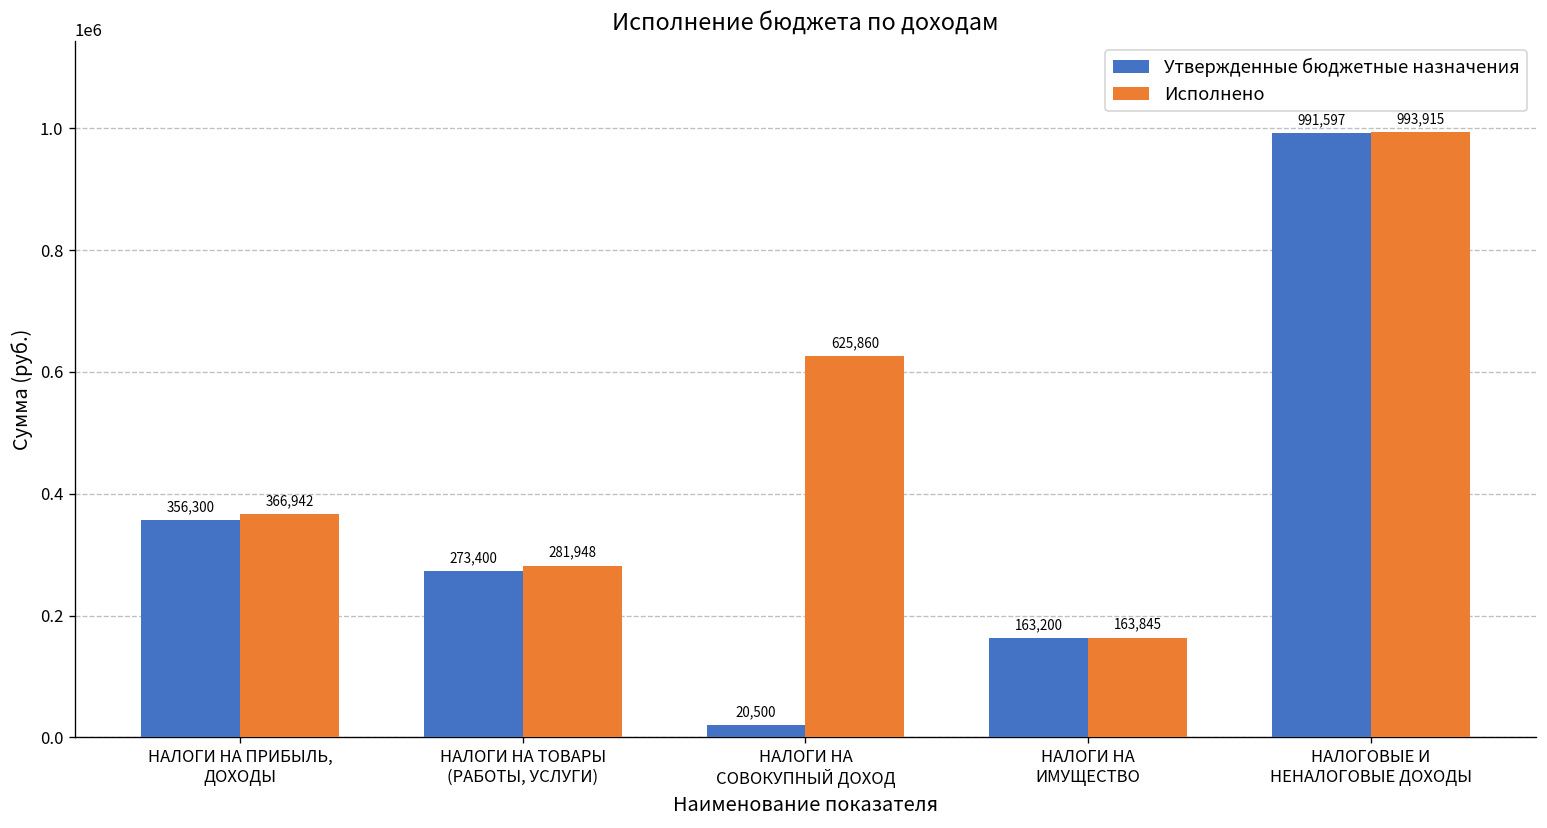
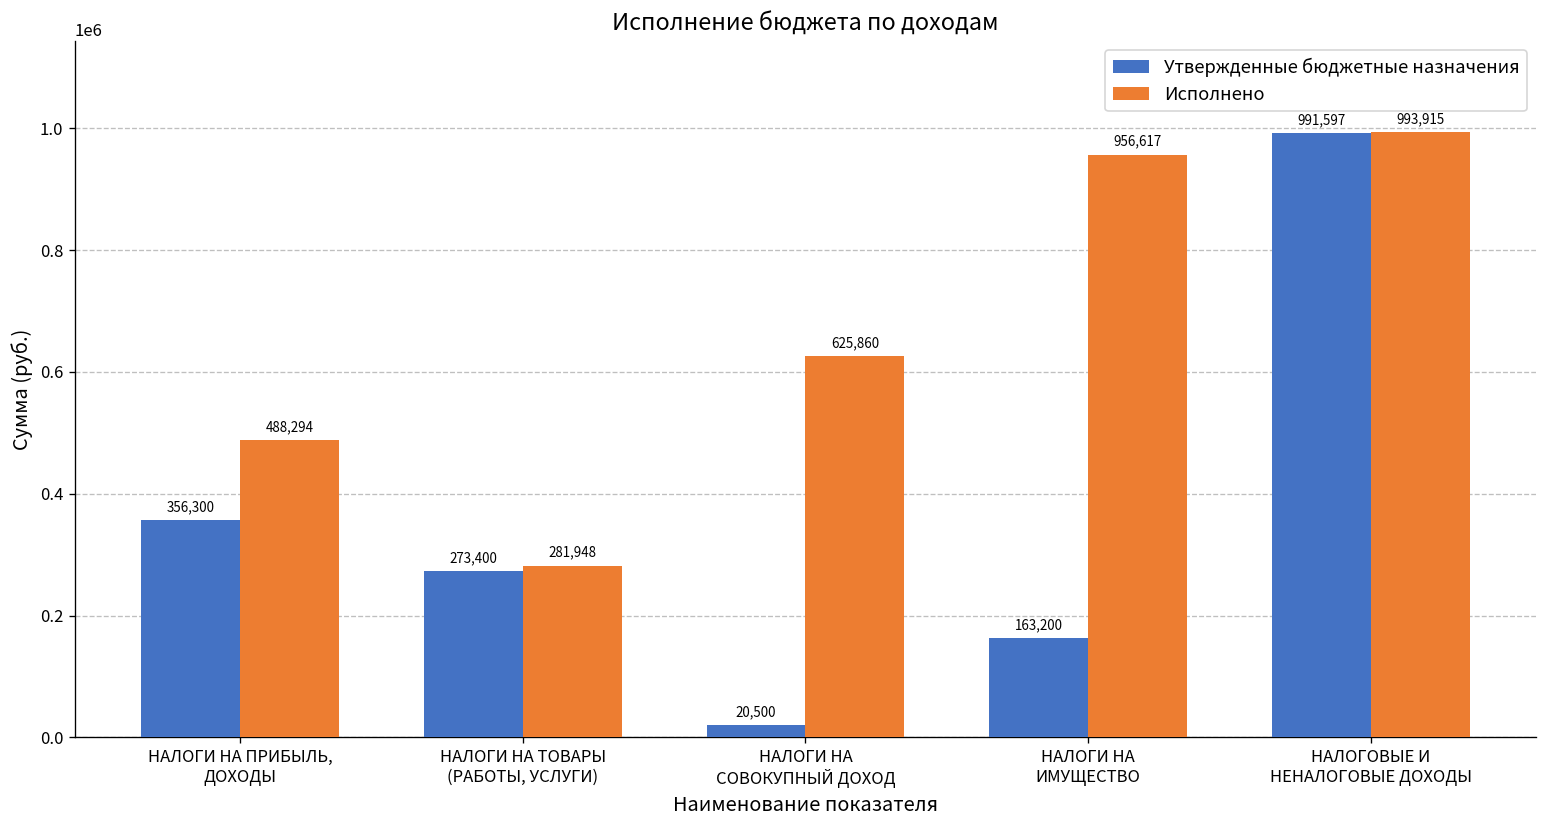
Исполнено, НАЛОГИ НА ПРИБЫЛЬ, ДОХОДЫ: 366,942 -> 488,294
Исполнено, НАЛОГИ НА ИМУЩЕСТВО: 163,845 -> 956,617
